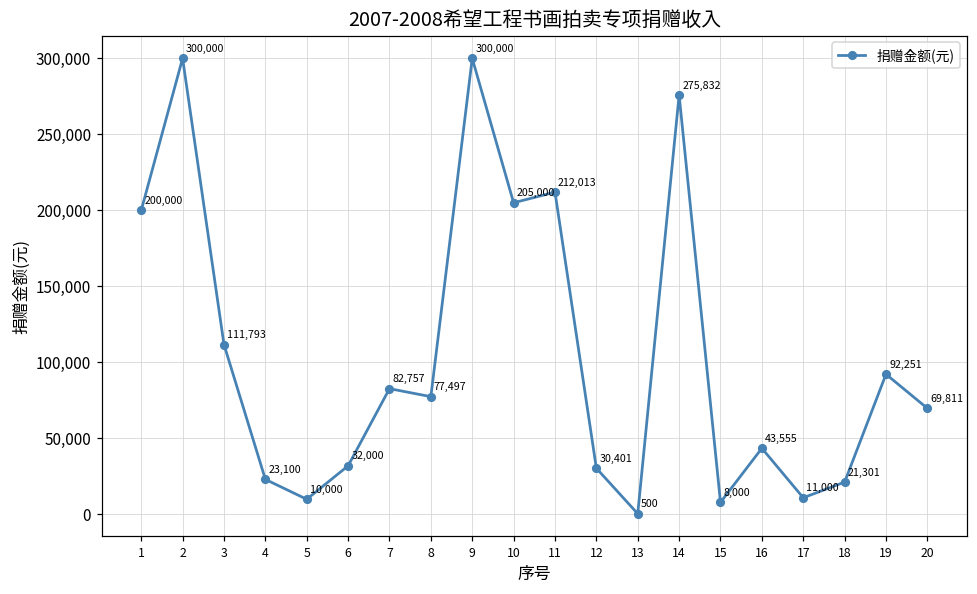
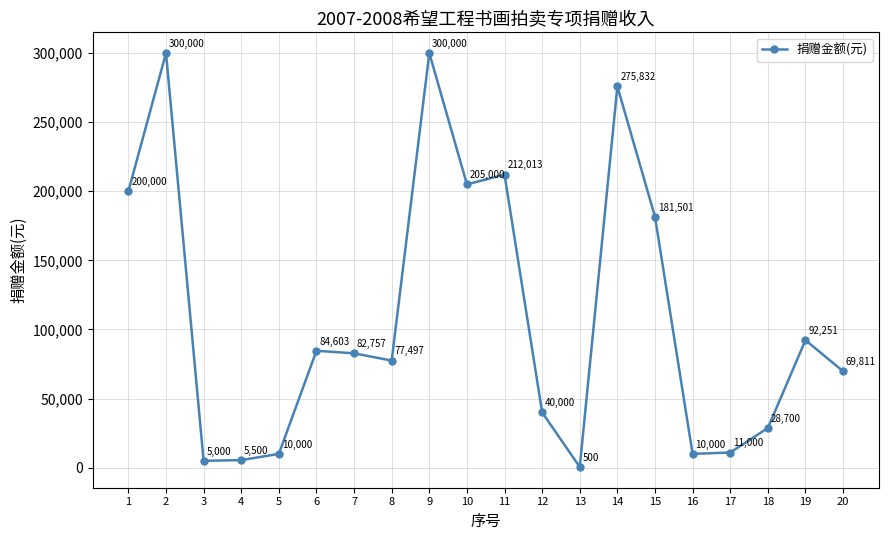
3: 111,793 -> 5,000
4: 23,100 -> 5,500
6: 32,000 -> 84,603
12: 30,401 -> 40,000
15: 8,000 -> 181,501
16: 43,555 -> 10,000
18: 21,301 -> 28,700
